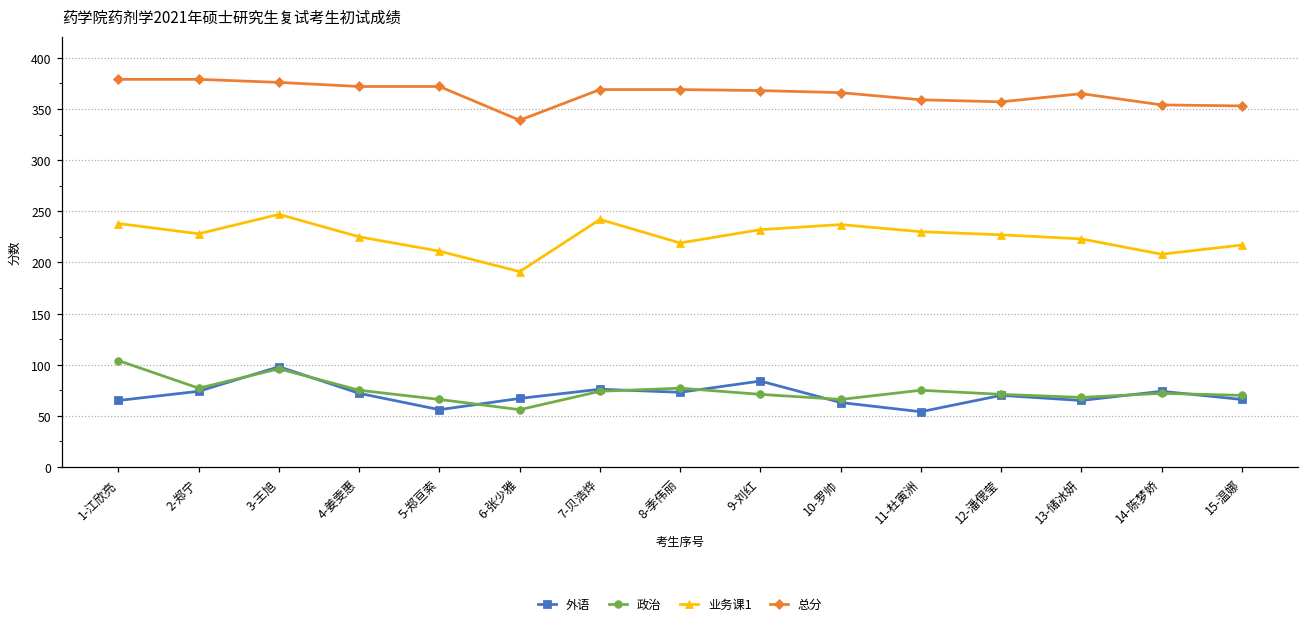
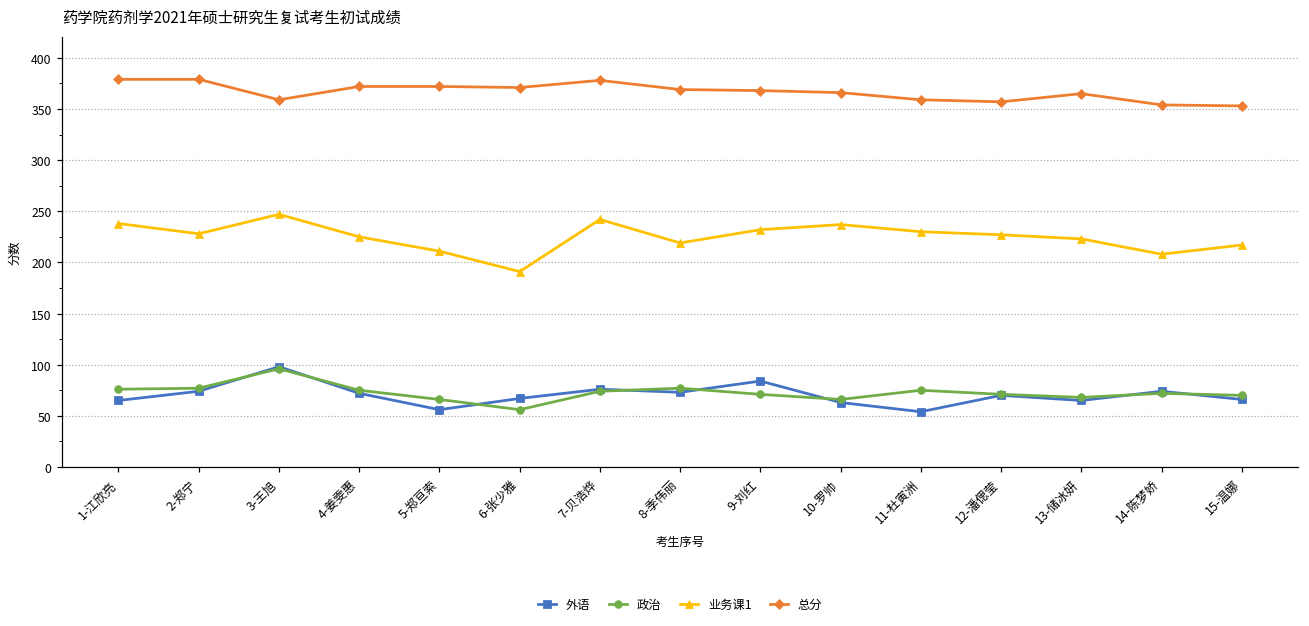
政治, 1-江欣亮: 100 -> 80
总分, 3-王旭: 380 -> 360
总分, 6-张少雅: 340 -> 370
总分, 7-贝浩烨: 370 -> 380
